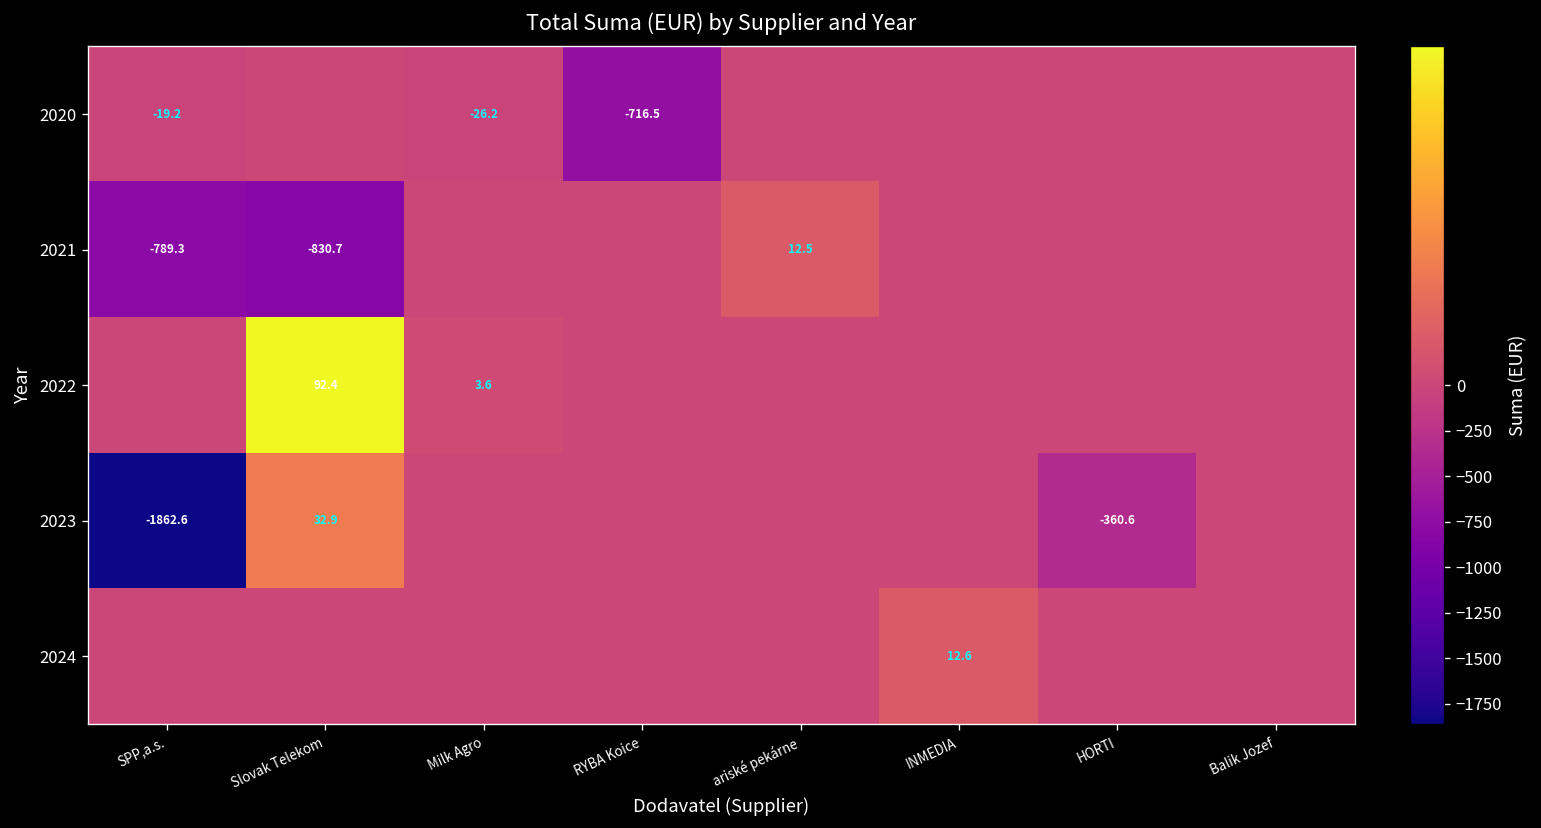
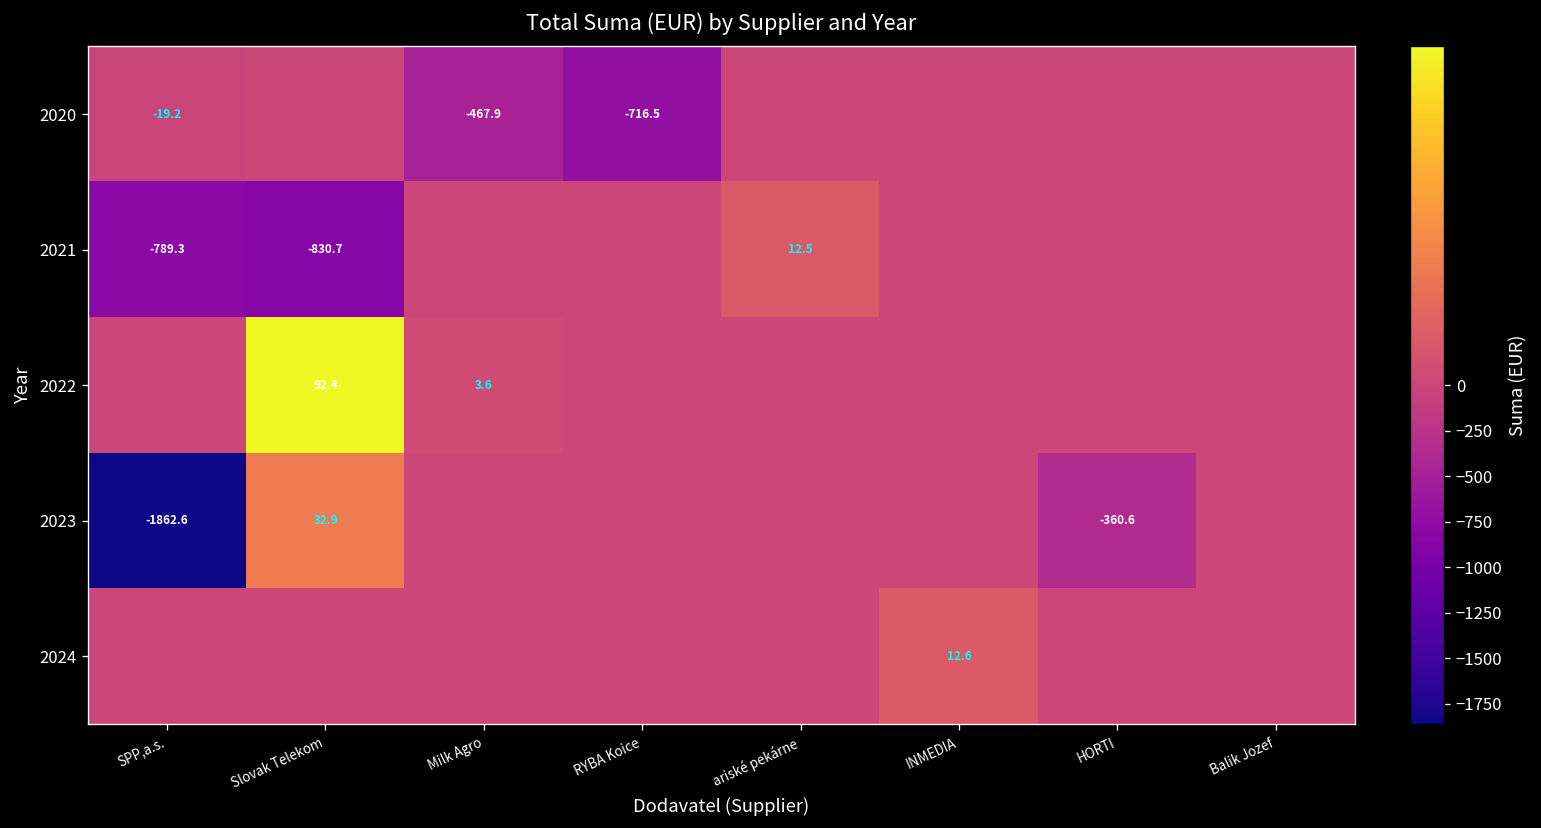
2020, Milk Agro: -26.2 -> -467.9
